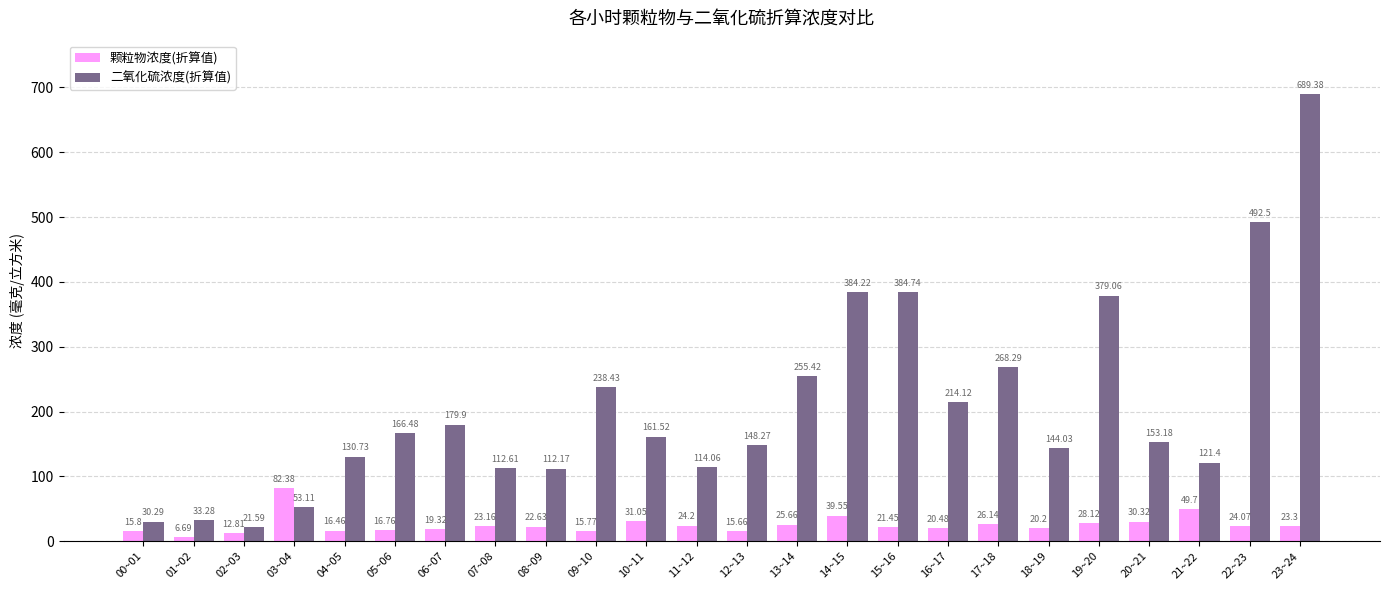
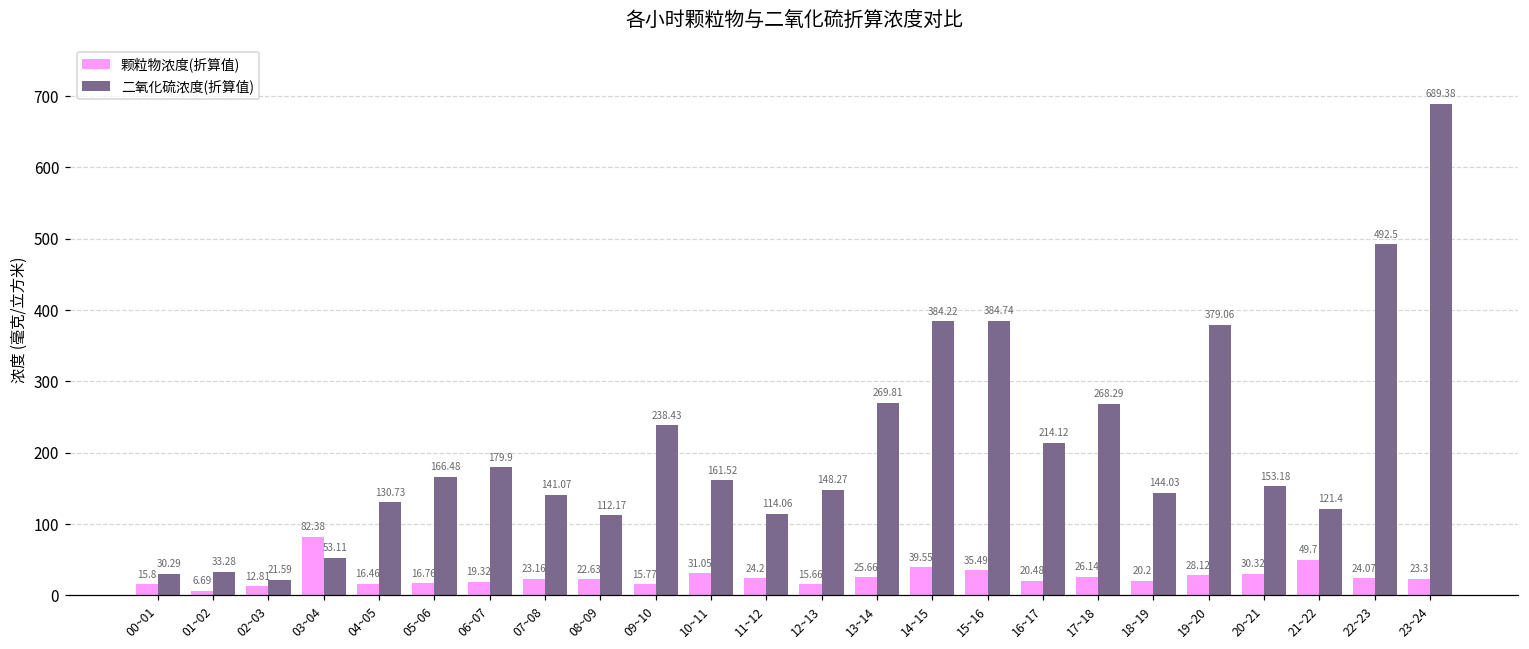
二氧化硫浓度(折算值), 07~08: 112.61 -> 141.07
二氧化硫浓度(折算值), 13~14: 255.42 -> 269.81
颗粒物浓度(折算值), 15~16: 21.45 -> 35.49
